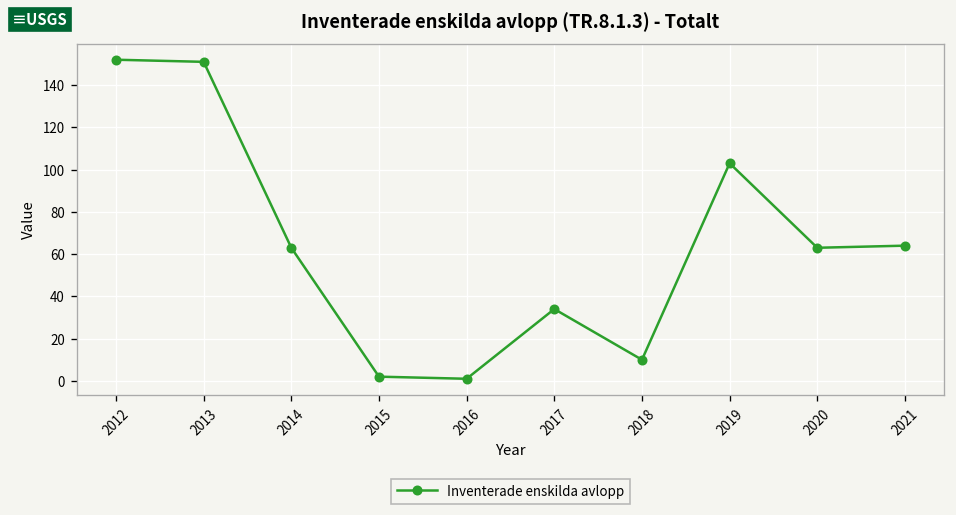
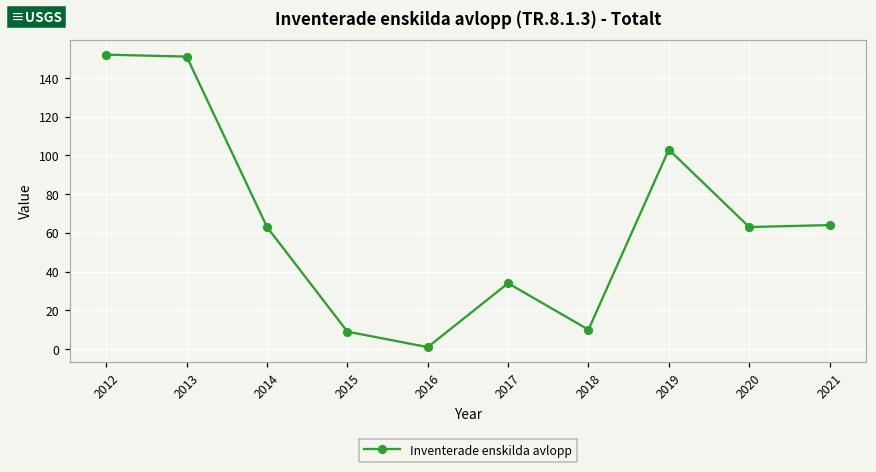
2015: 2 -> 9
